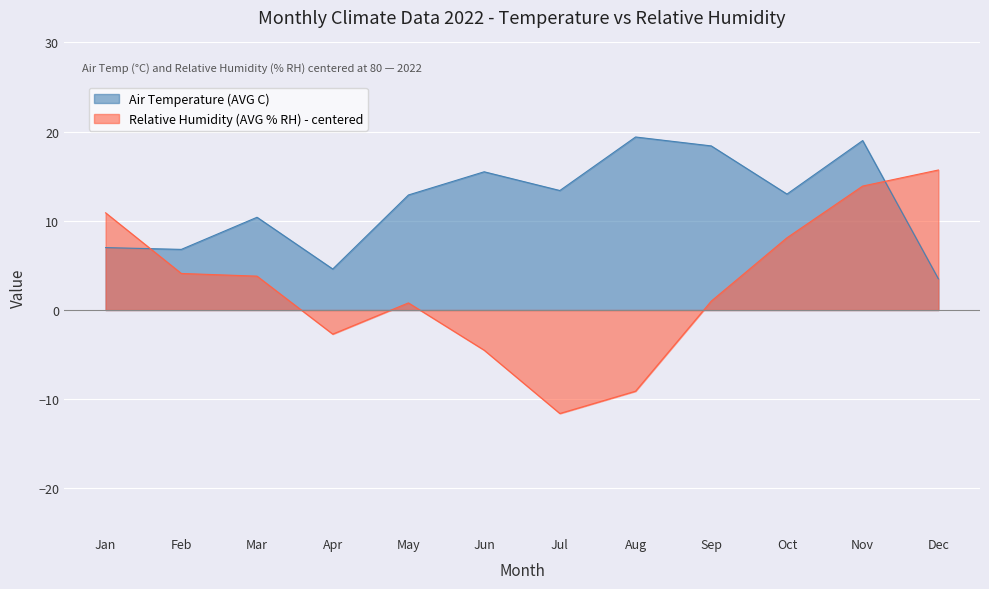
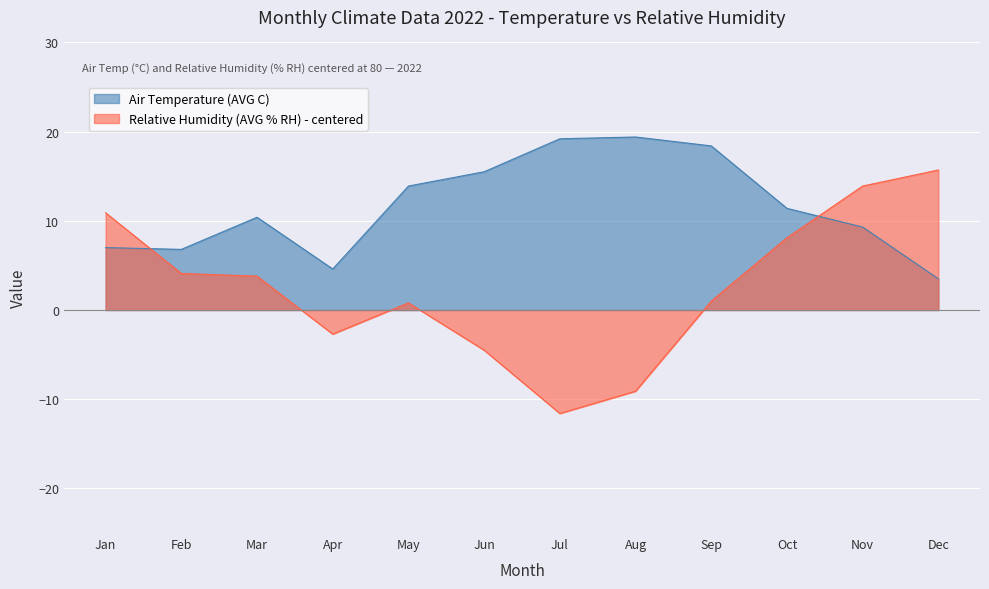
Air Temperature (AVG C), May: 13 -> 14
Air Temperature (AVG C), Jul: 13 -> 19
Air Temperature (AVG C), Oct: 13 -> 11
Air Temperature (AVG C), Nov: 19 -> 9
